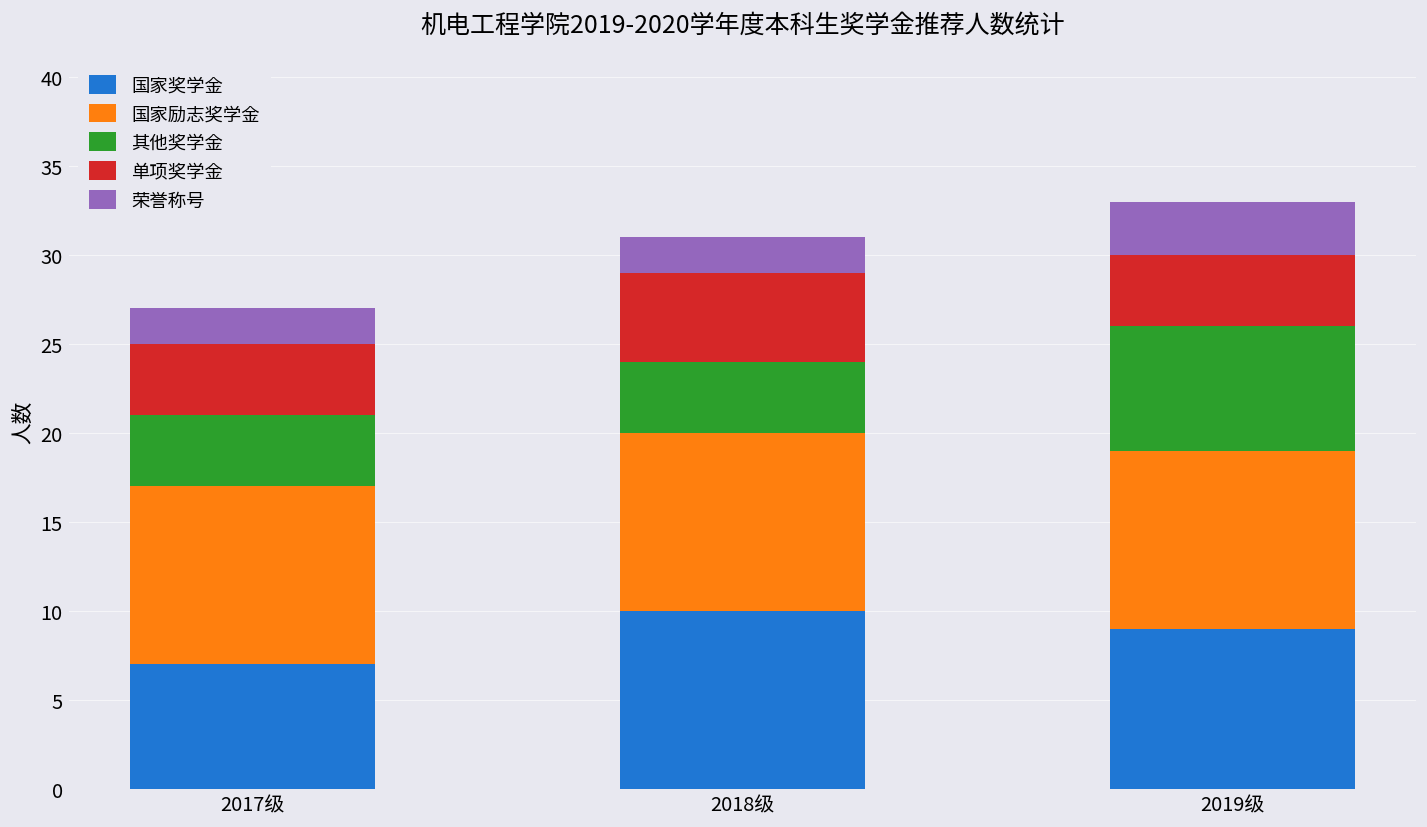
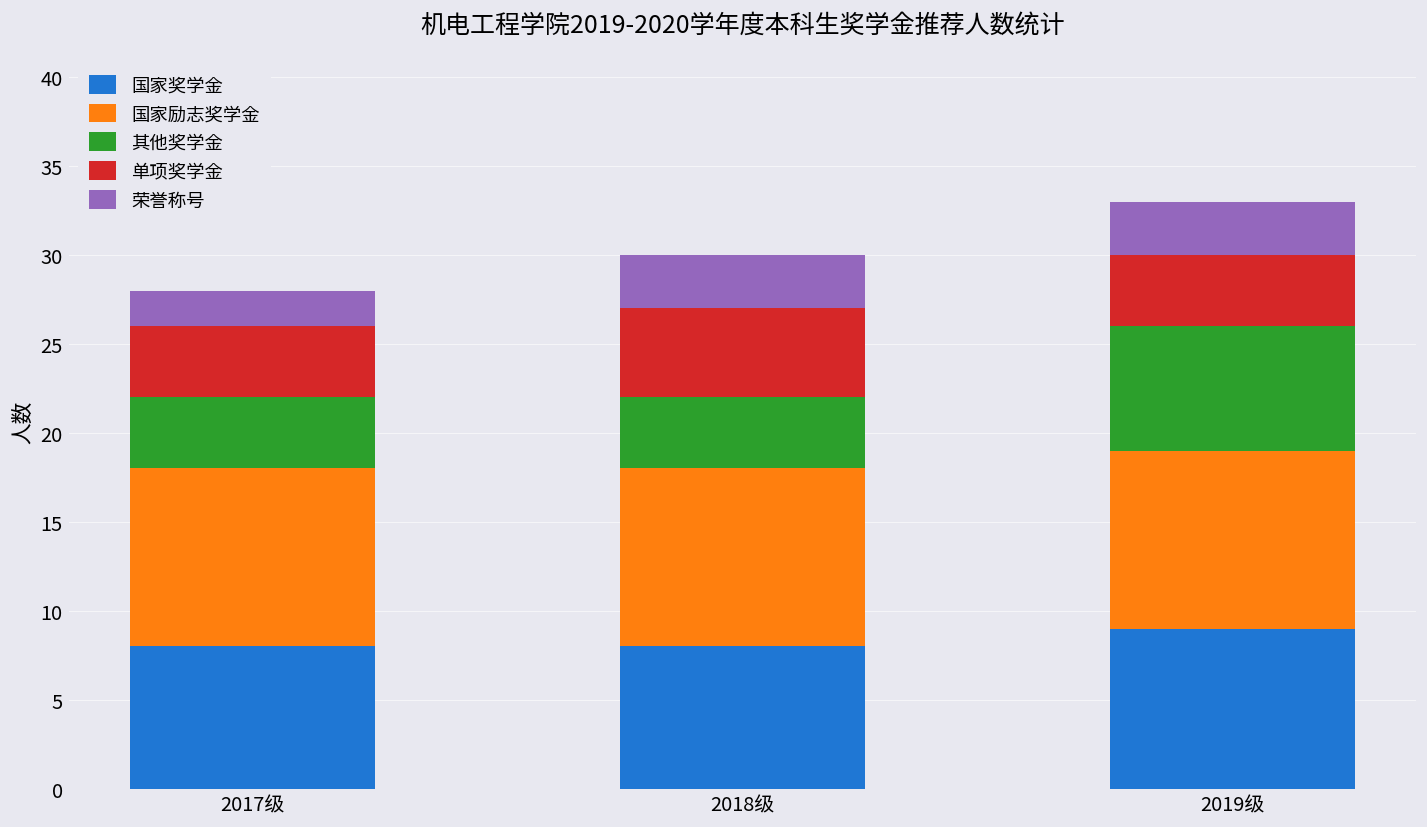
国家奖学金, 2017级: 7 -> 8
国家奖学金, 2018级: 10 -> 8
荣誉称号, 2018级: 2 -> 3
